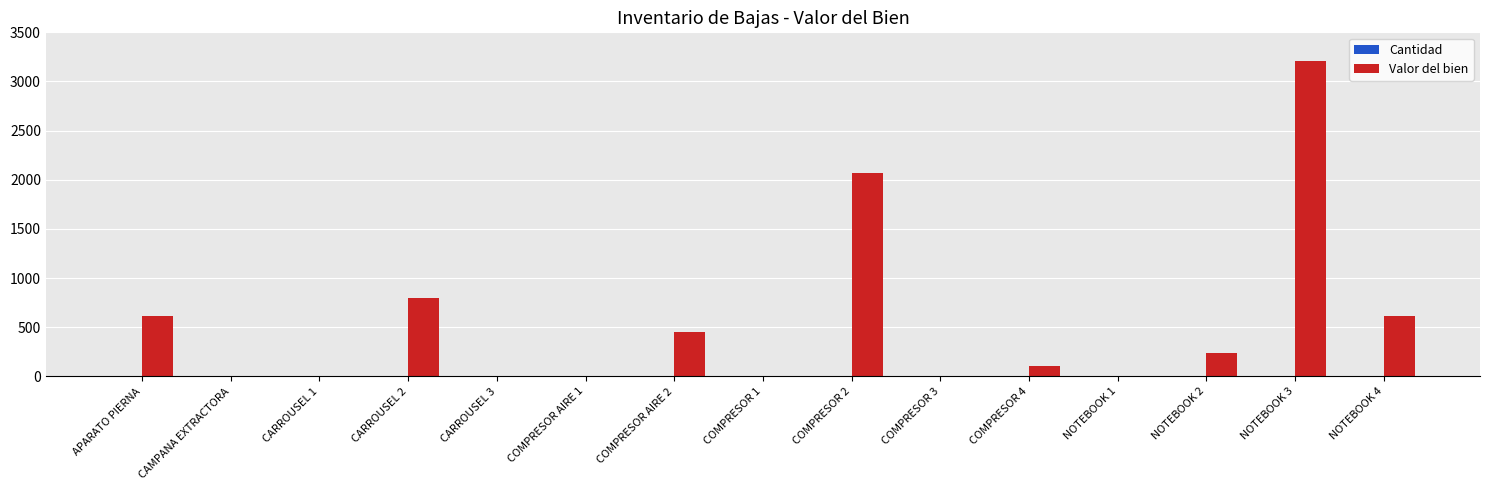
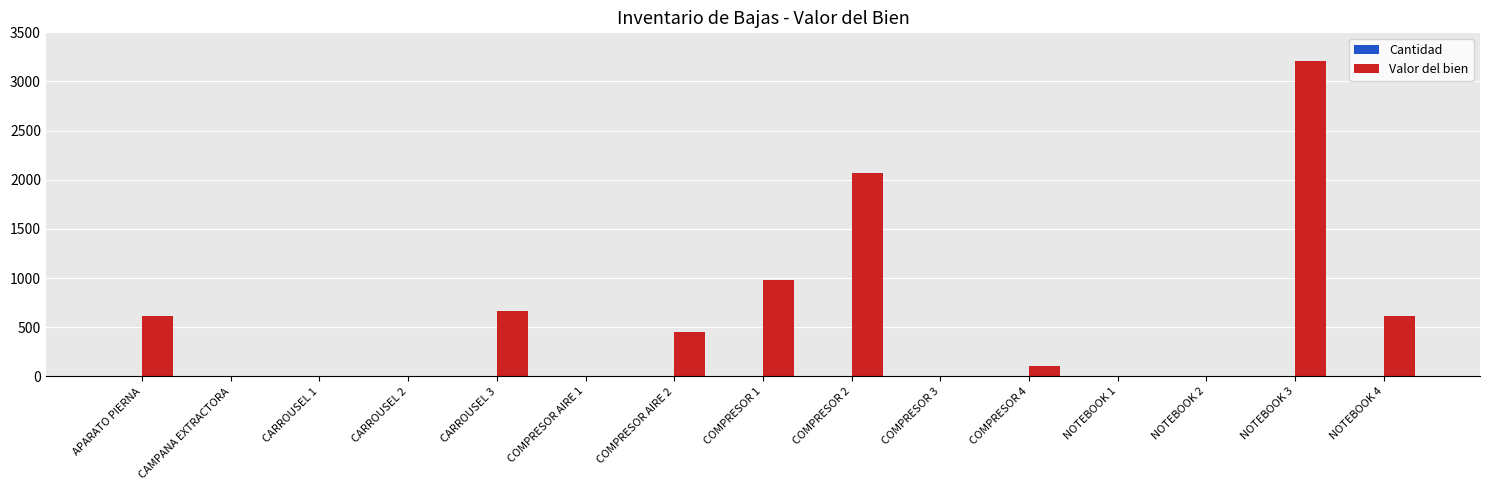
Valor del bien, CARROUSEL 2: 800 -> 0
Valor del bien, CARROUSEL 3: 0 -> 700
Valor del bien, COMPRESOR 1: 0 -> 1000
Valor del bien, NOTEBOOK 2: 200 -> 0
